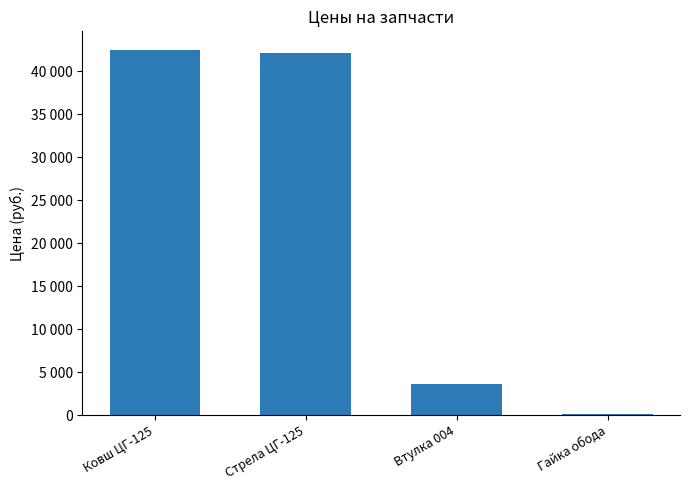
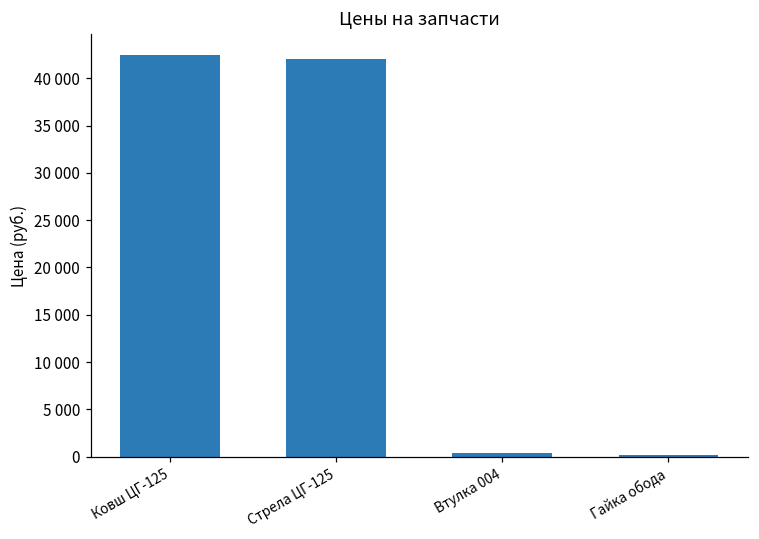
Втулка 004: 4000 -> 0
